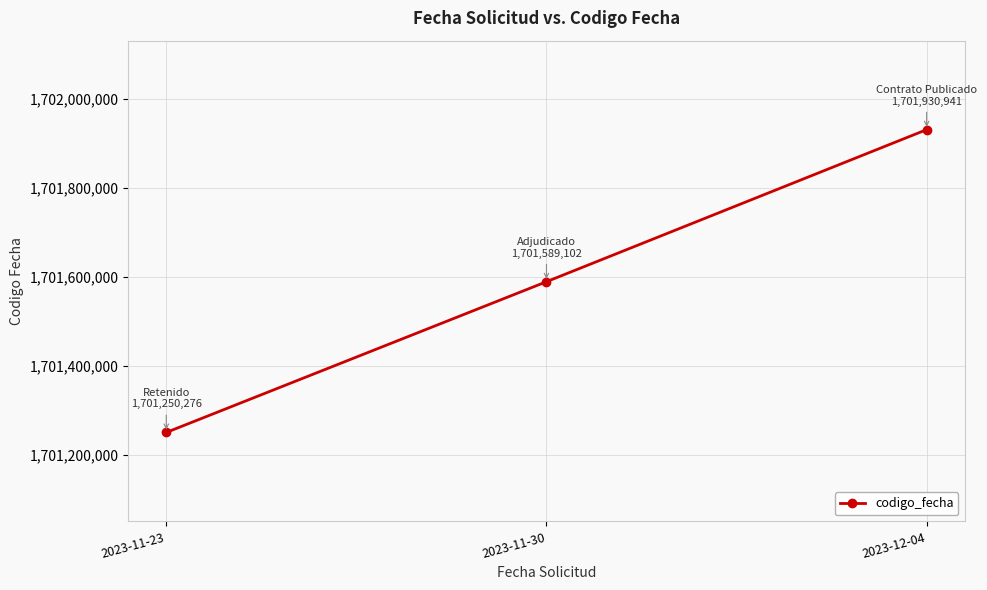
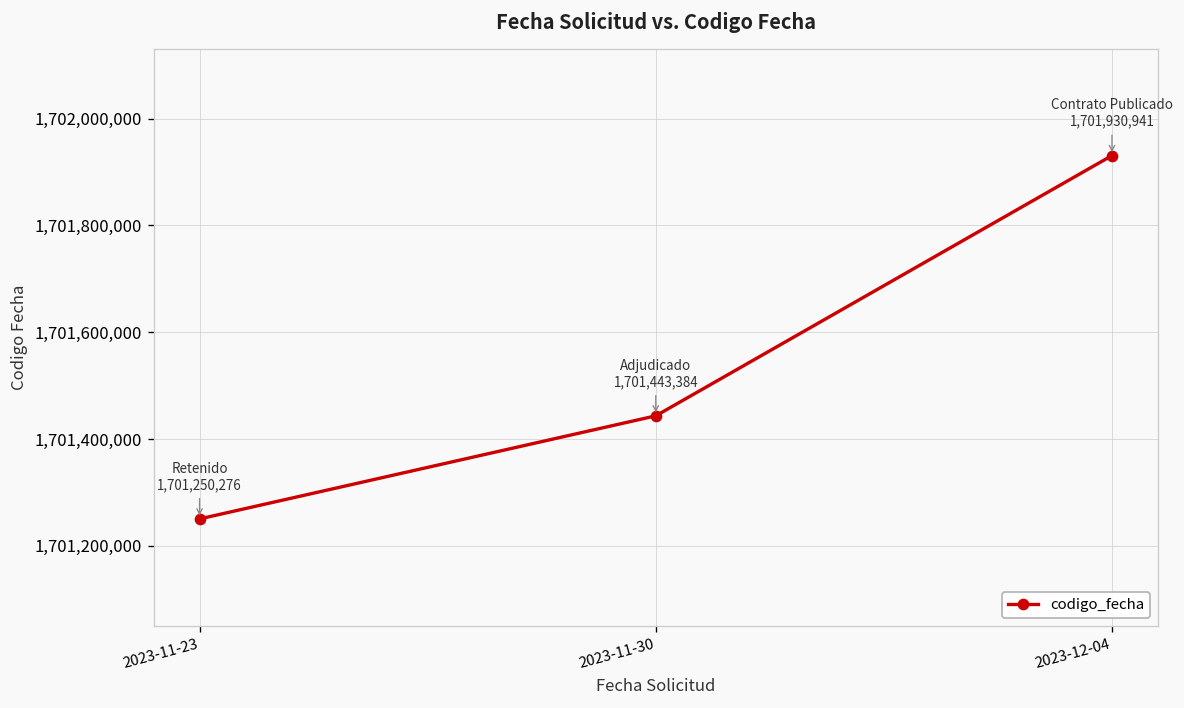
2023-11-30: 1,701,589,102 -> 1,701,443,384
